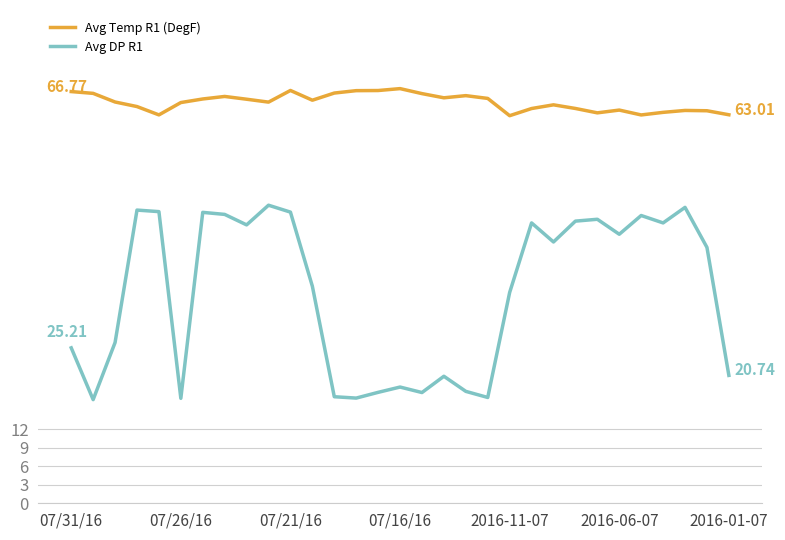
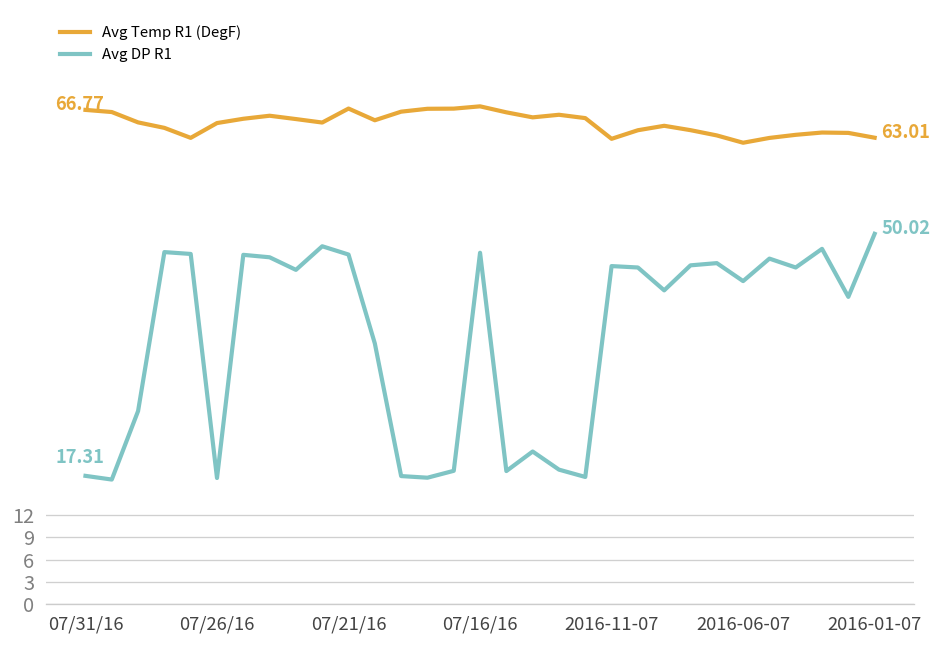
Avg DP R1, 07/31/16: 25.21 -> 17.31
Avg DP R1, 07/16/16: 19 -> 47
Avg DP R1, 2016-11-07: 34 -> 46
Avg Temp R1 (DegF), 2016-06-07: 64 -> 62
Avg DP R1, 2016-01-07: 20.74 -> 50.02
